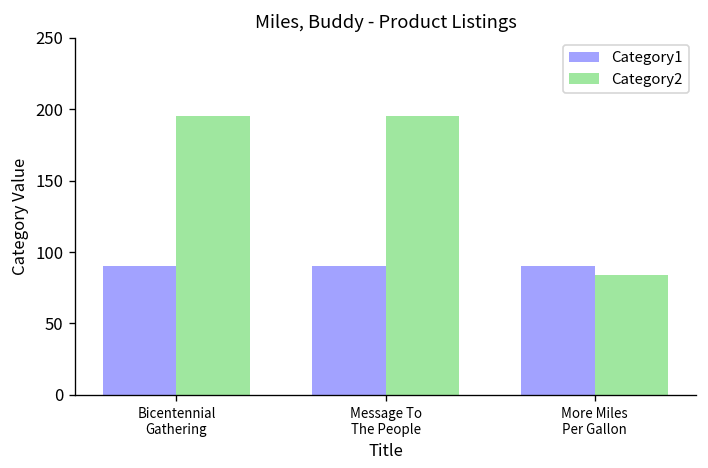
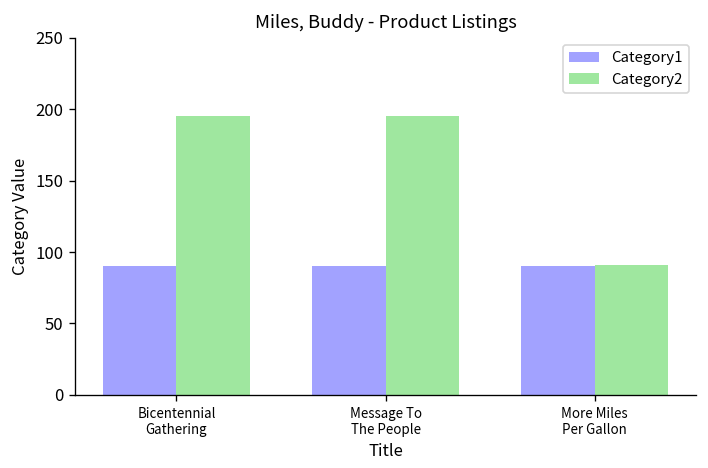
Category2, More Miles Per Gallon: 84 -> 91
